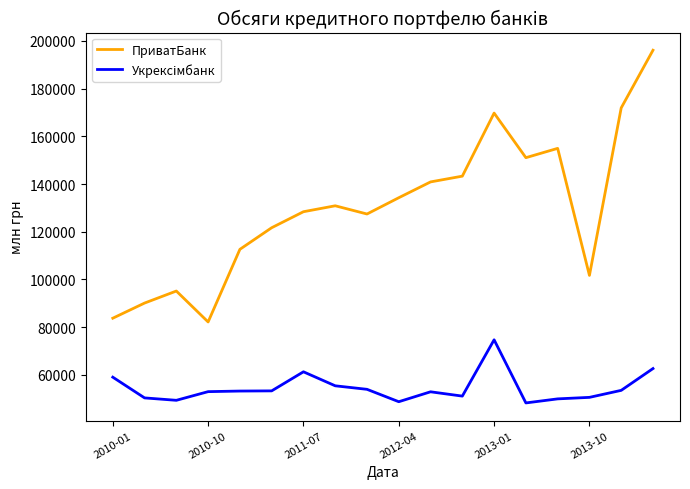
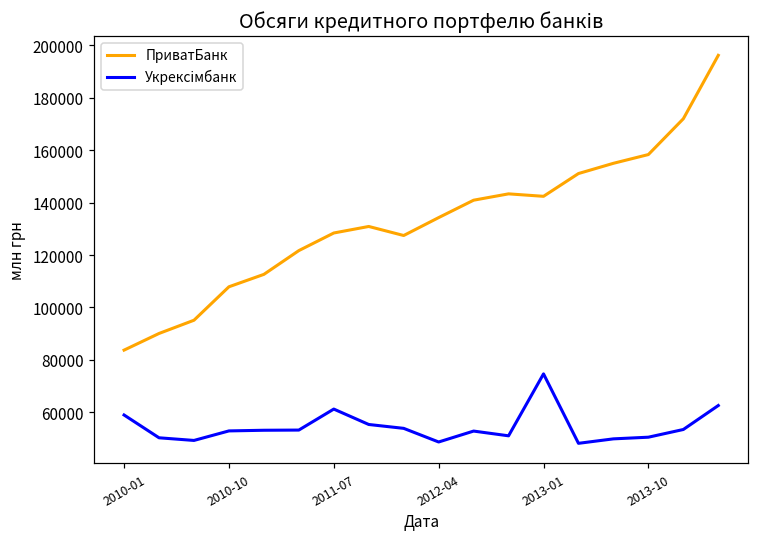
ПриватБанк, 2010-10: 82000 -> 108000
ПриватБанк, 2013-01: 170000 -> 142000
ПриватБанк, 2013-10: 102000 -> 158000
